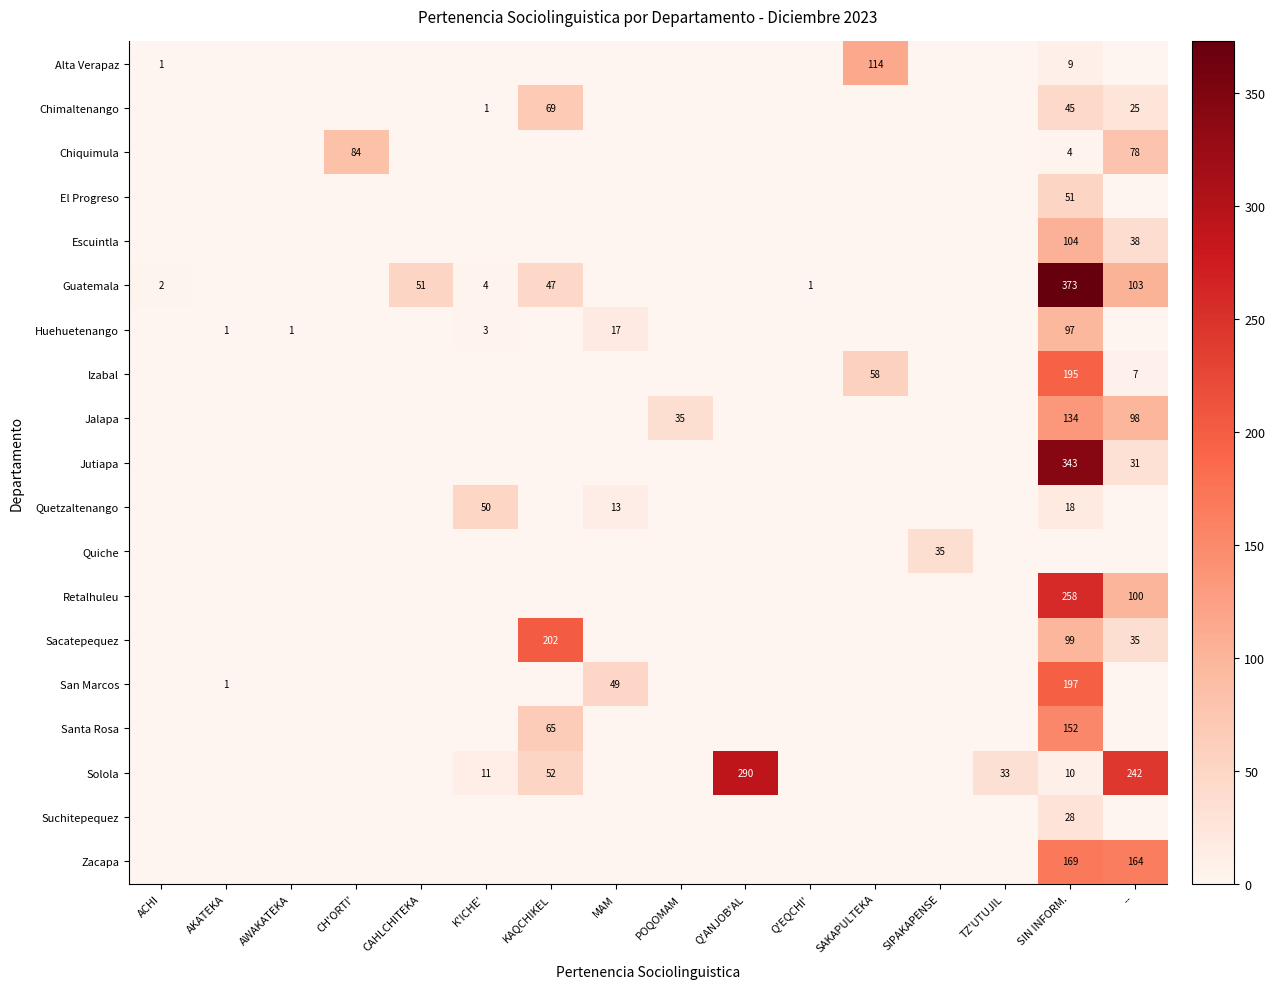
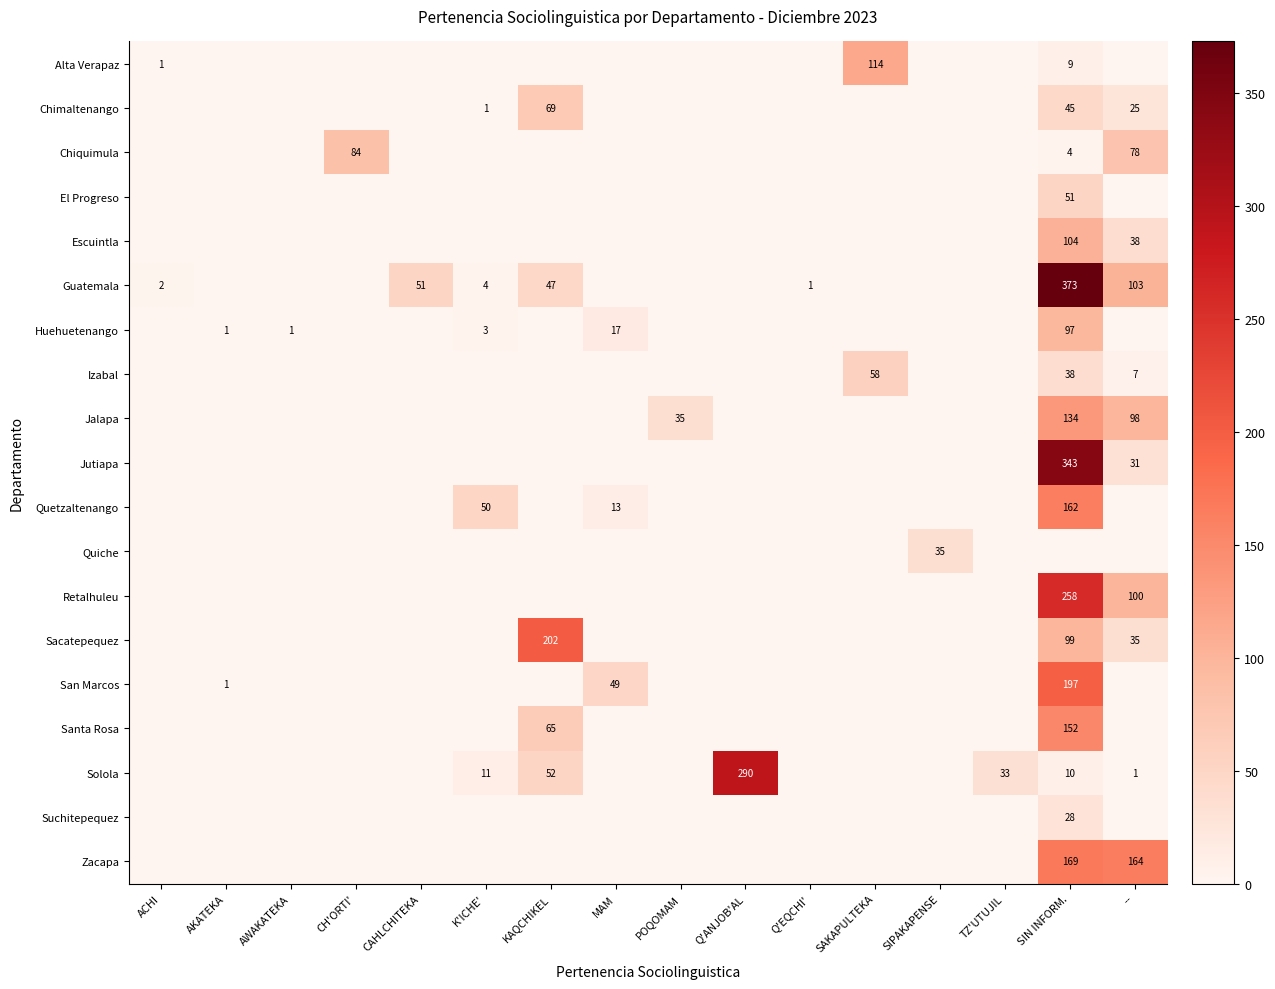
Izabal, SIN INFORM.: 195 -> 38
Quetzaltenango, SIN INFORM.: 18 -> 162
Solola, --: 242 -> 1
